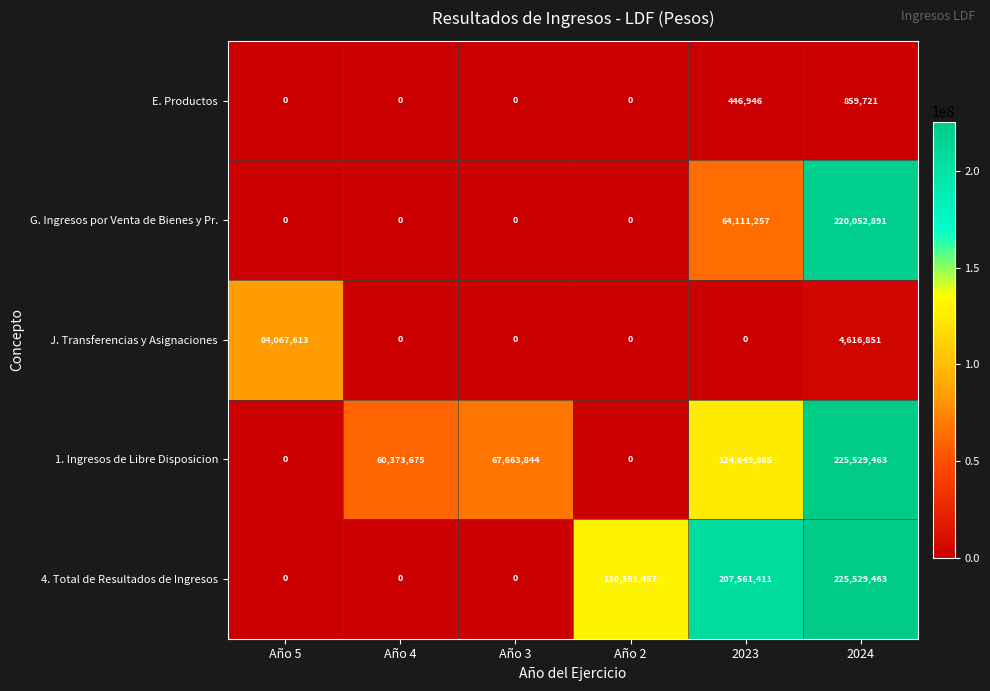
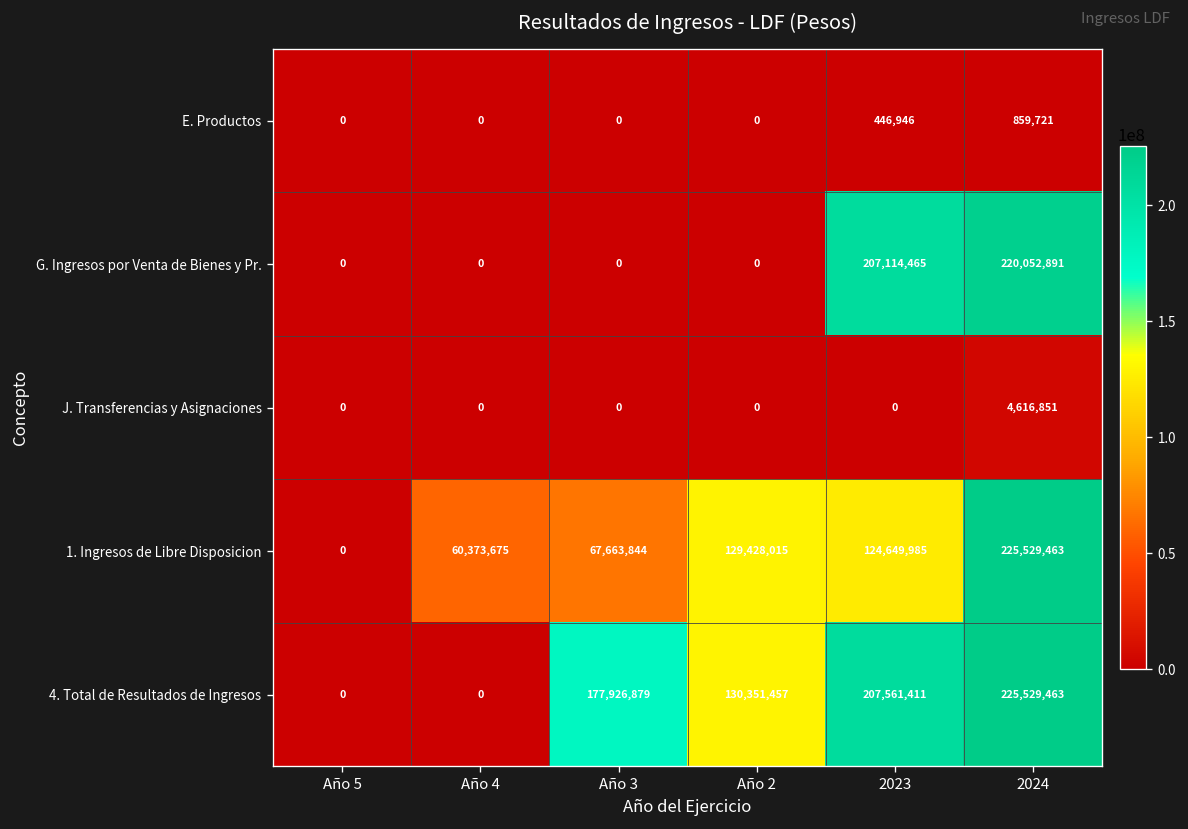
G. Ingresos por Venta de Bienes y Pr., 2023: 64,111,257 -> 207,114,465
J. Transferencias y Asignaciones, Año 5: 84,067,613 -> 0
1. Ingresos de Libre Disposicion, Año 2: 0 -> 129,428,015
4. Total de Resultados de Ingresos, Año 3: 0 -> 177,926,879
